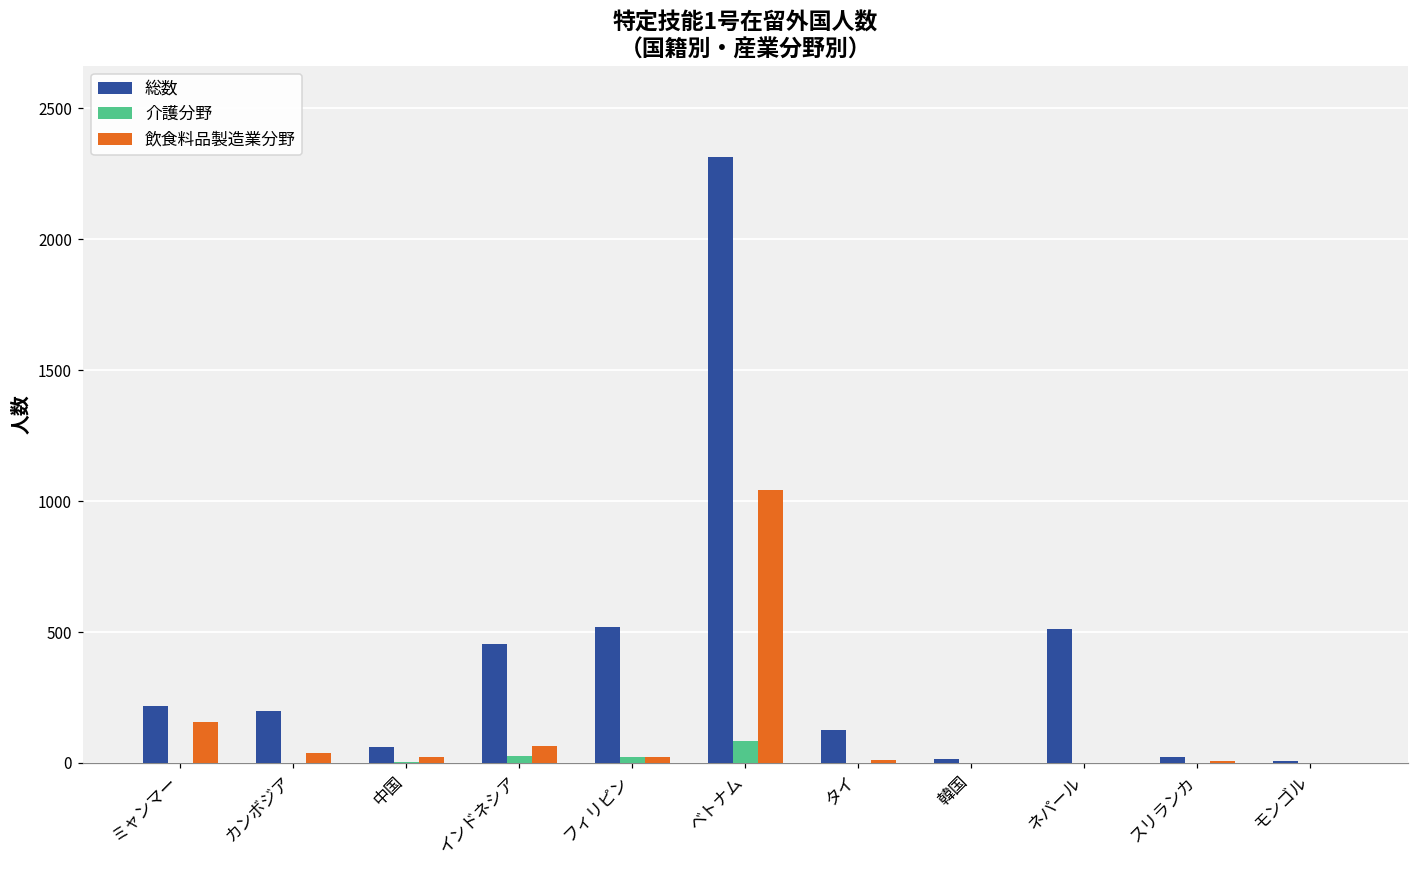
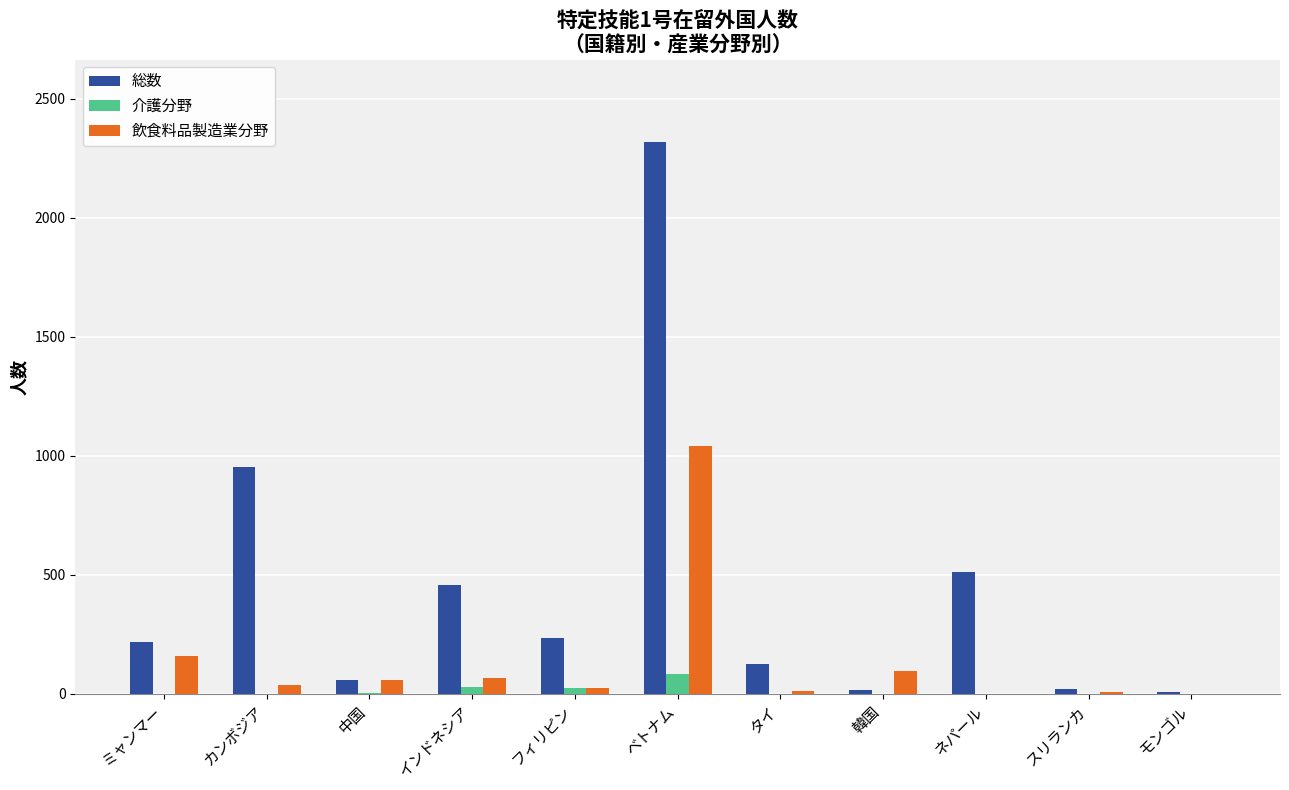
総数, カンボジア: 200 -> 950
飲食料品製造業分野, 中国: 20 -> 60
総数, フィリピン: 520 -> 240
飲食料品製造業分野, 韓国: 0 -> 100
